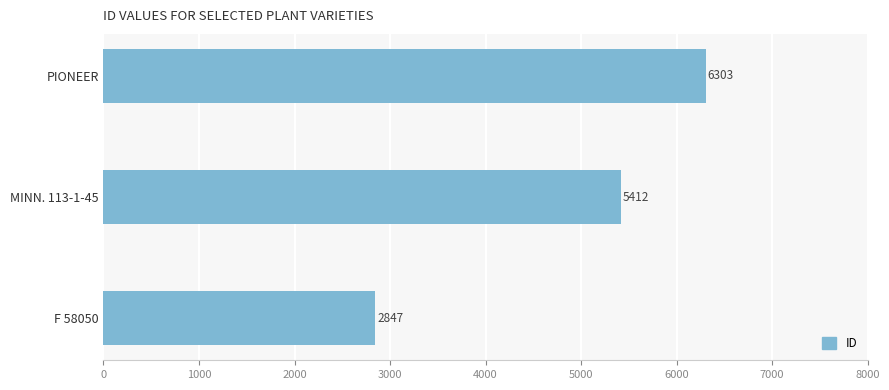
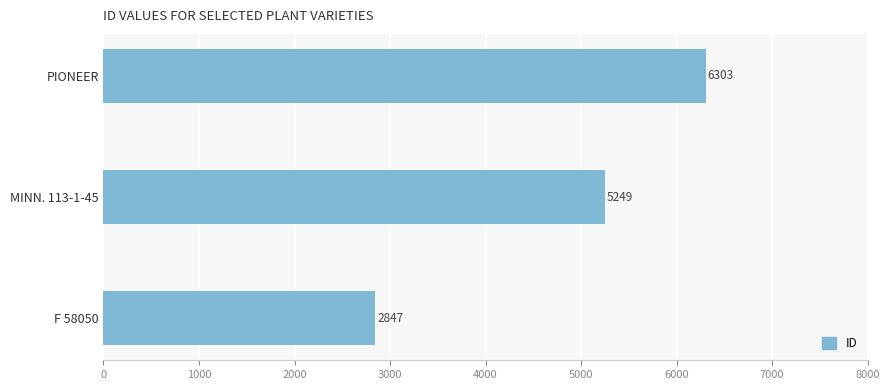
MINN. 113-1-45: 5412 -> 5249
